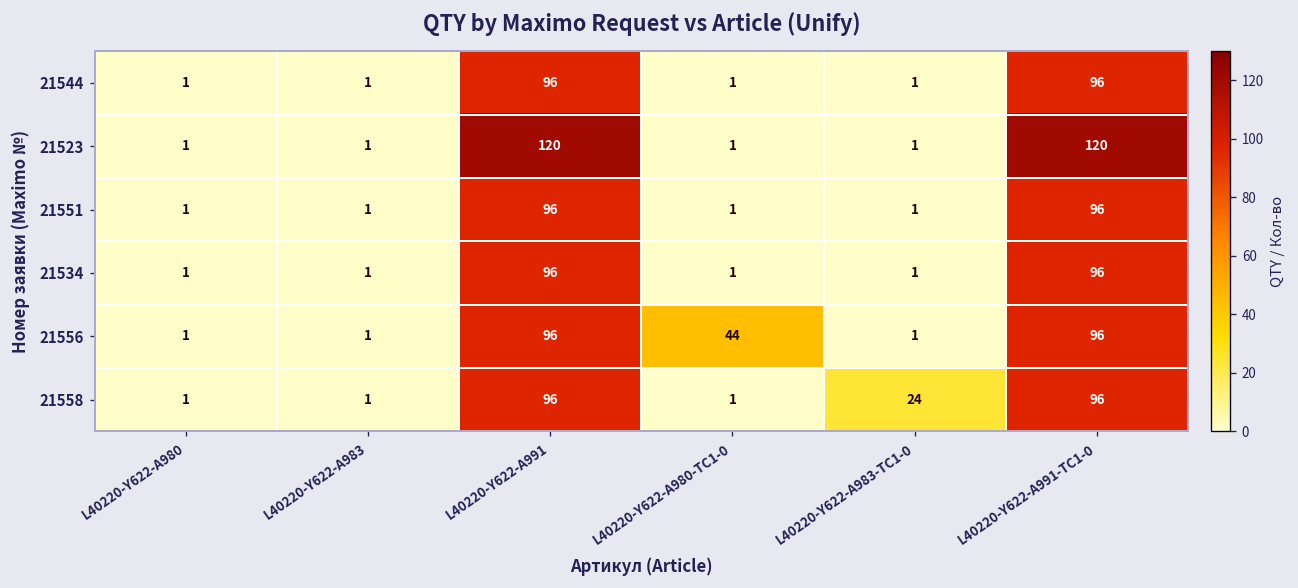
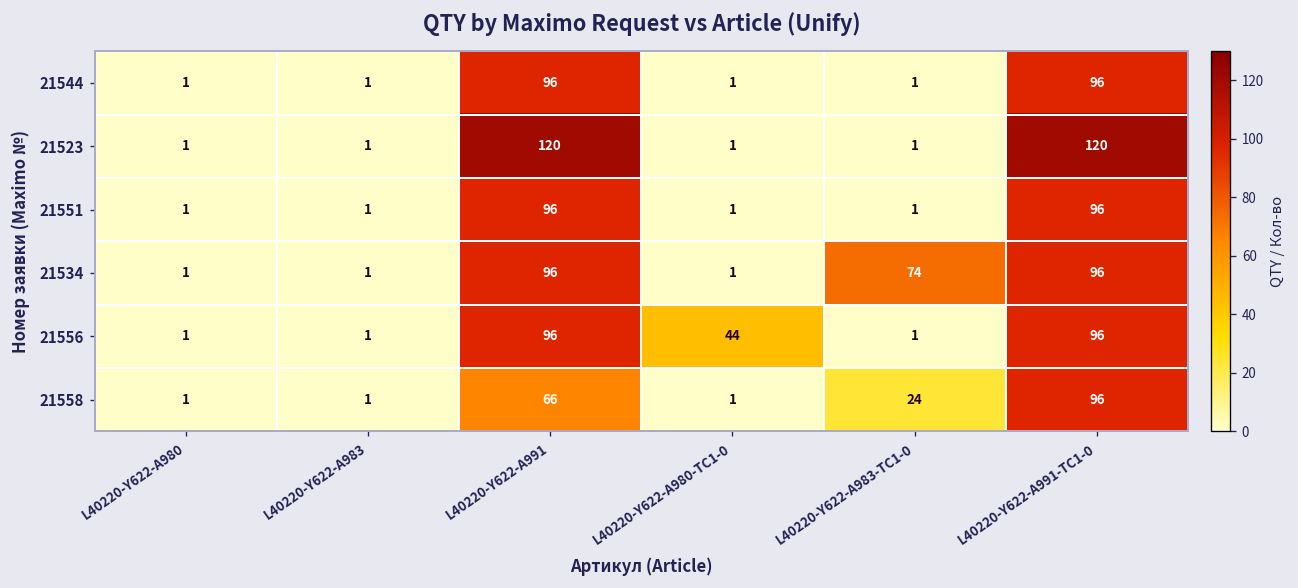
21534, L40220-Y622-A983-TC1-0: 1 -> 74
21558, L40220-Y622-A991: 96 -> 66
